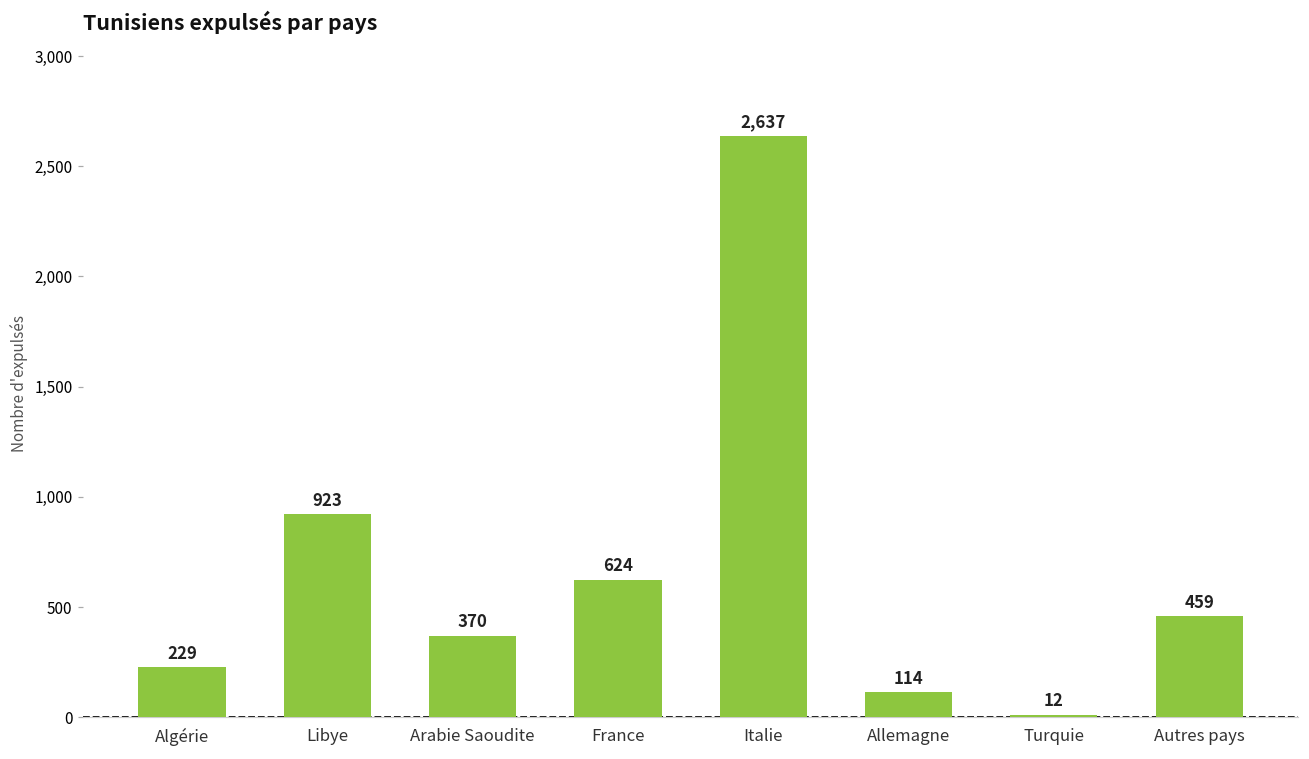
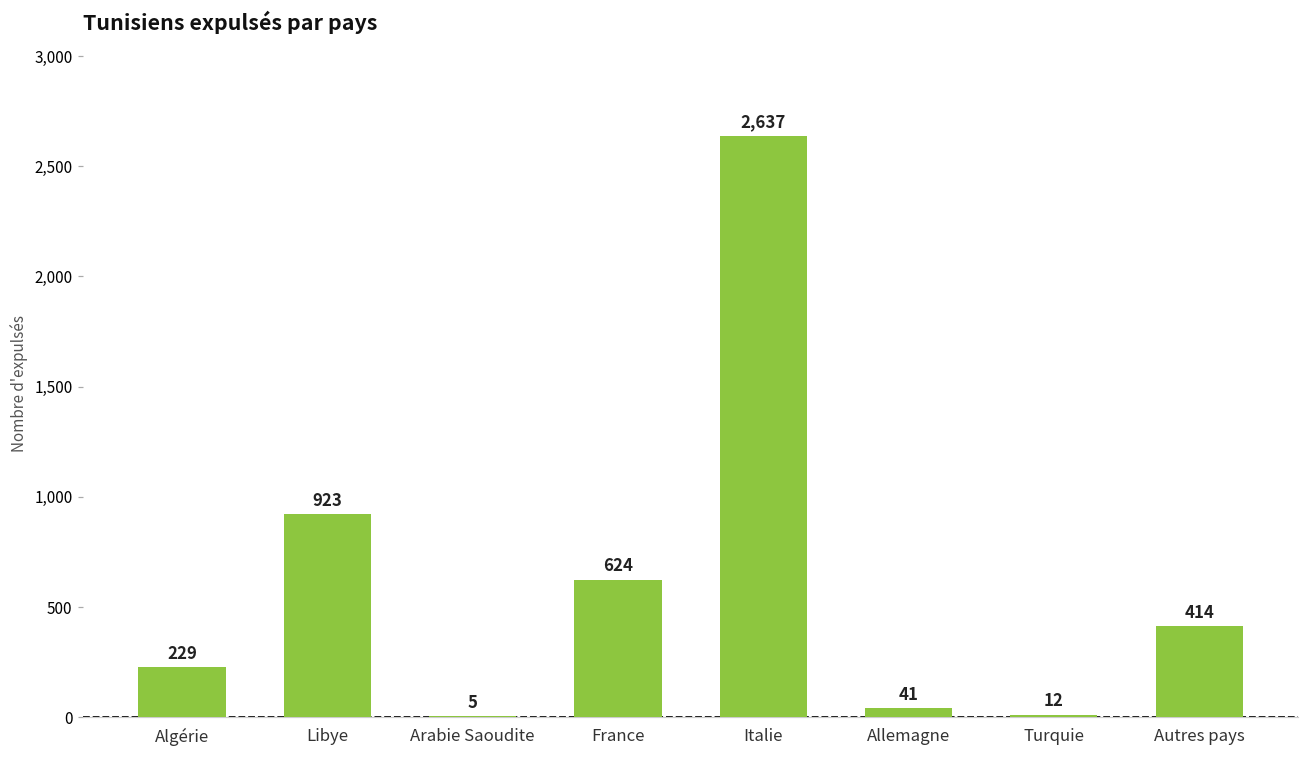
Arabie Saoudite: 370 -> 5
Allemagne: 114 -> 41
Autres pays: 459 -> 414
